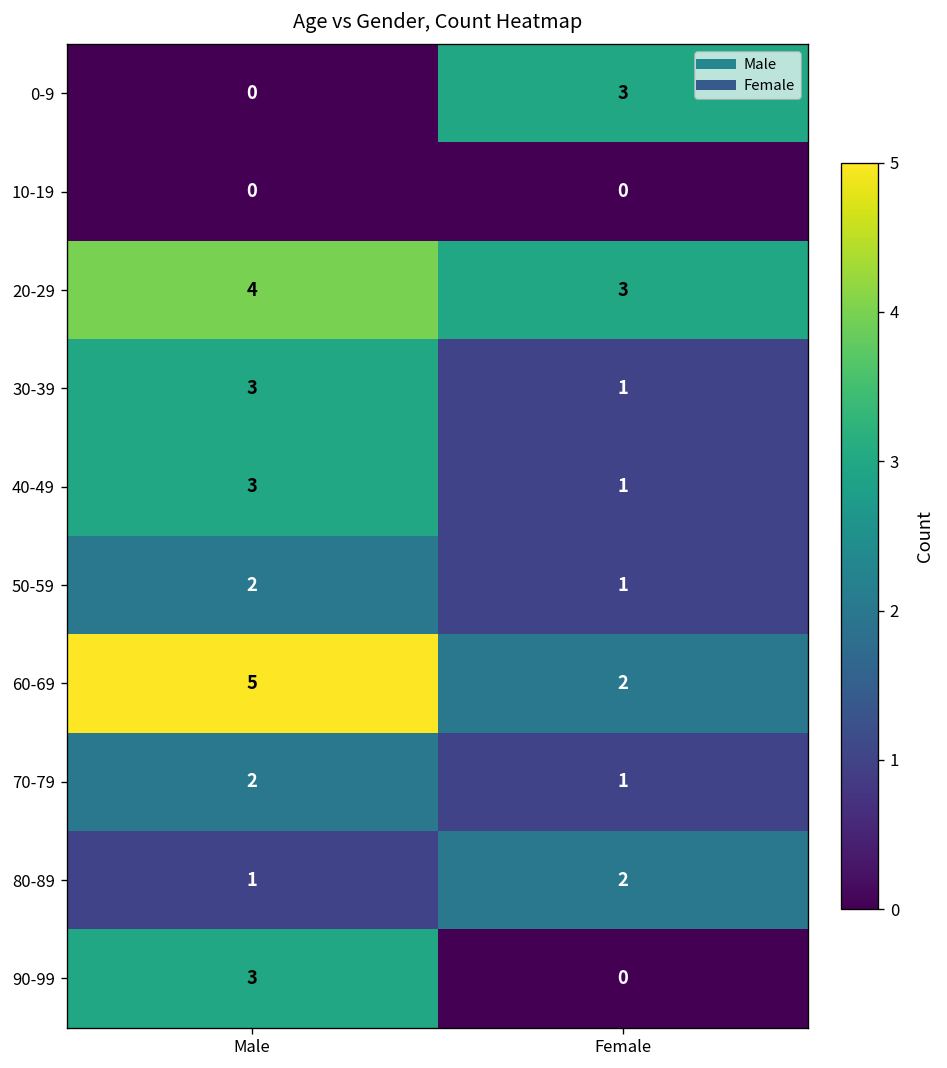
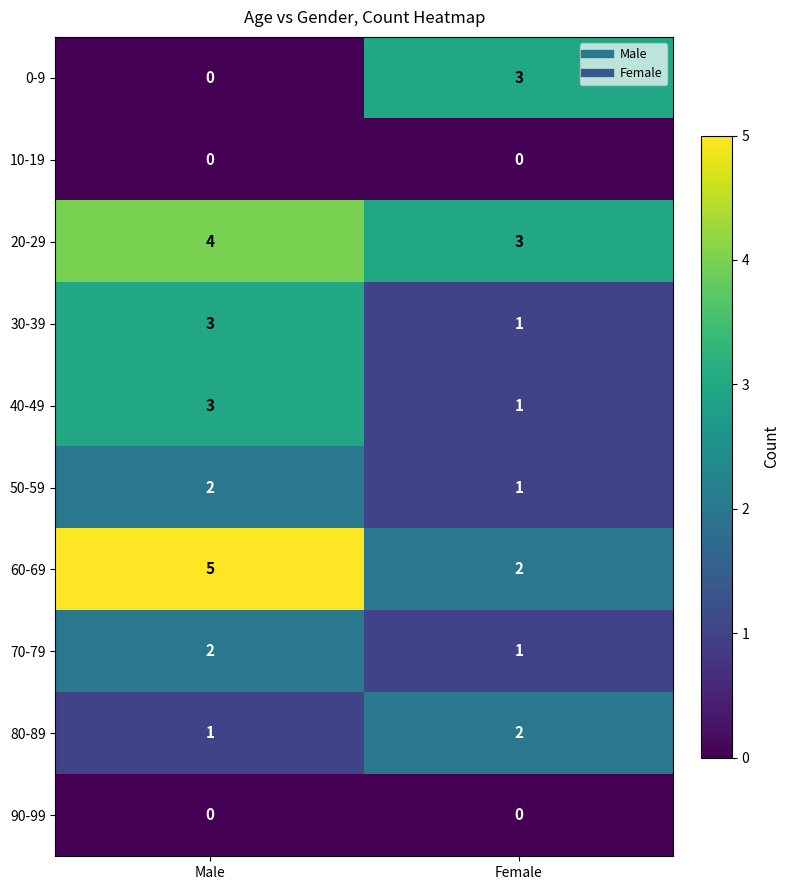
90-99, Male: 3 -> 0
